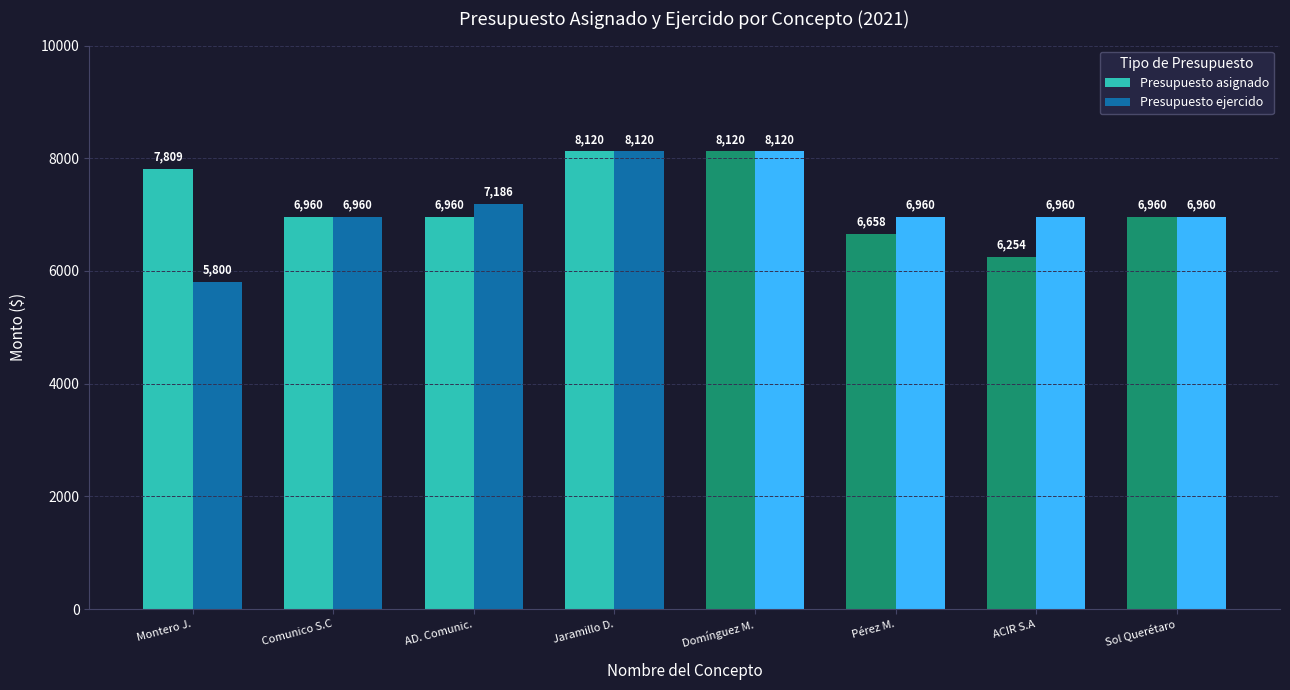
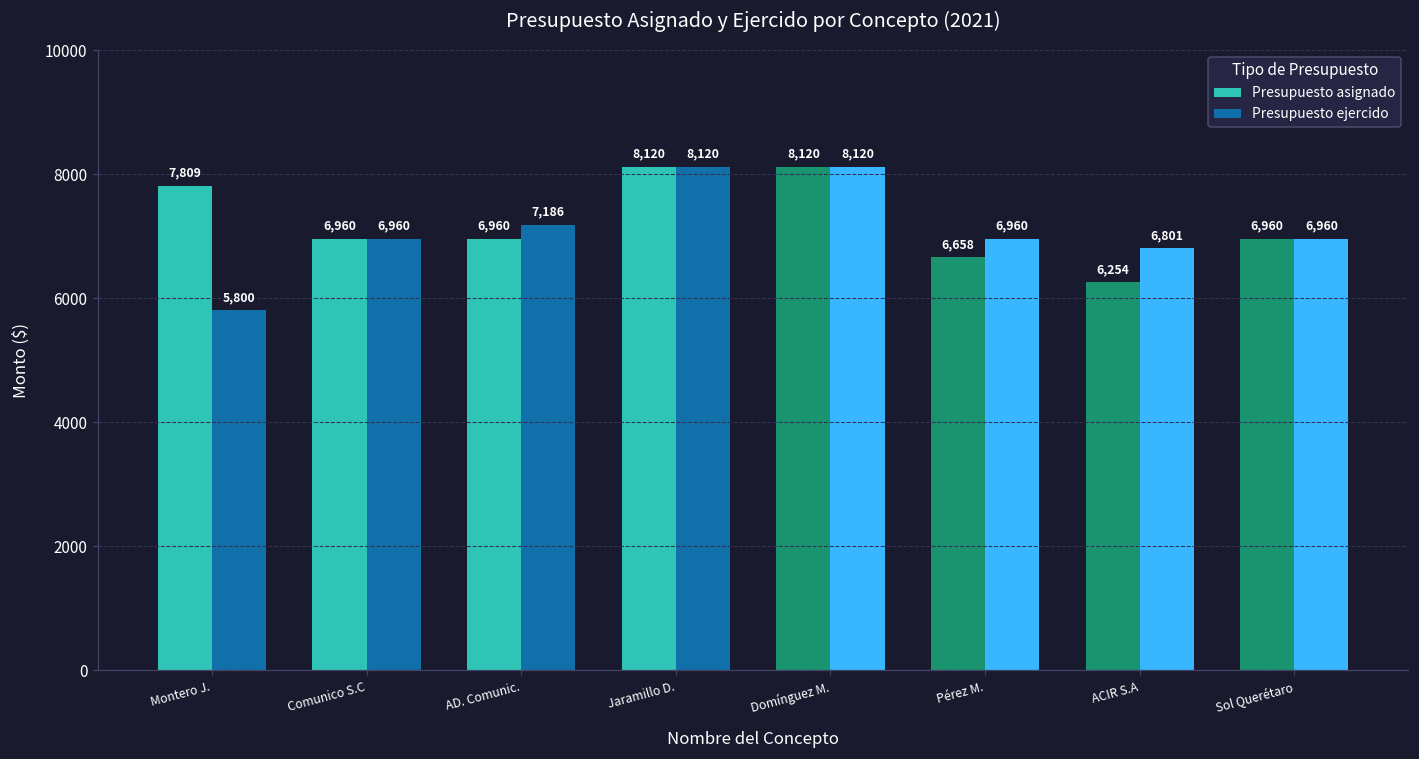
Presupuesto ejercido, ACIR S.A: 6,960 -> 6,801
